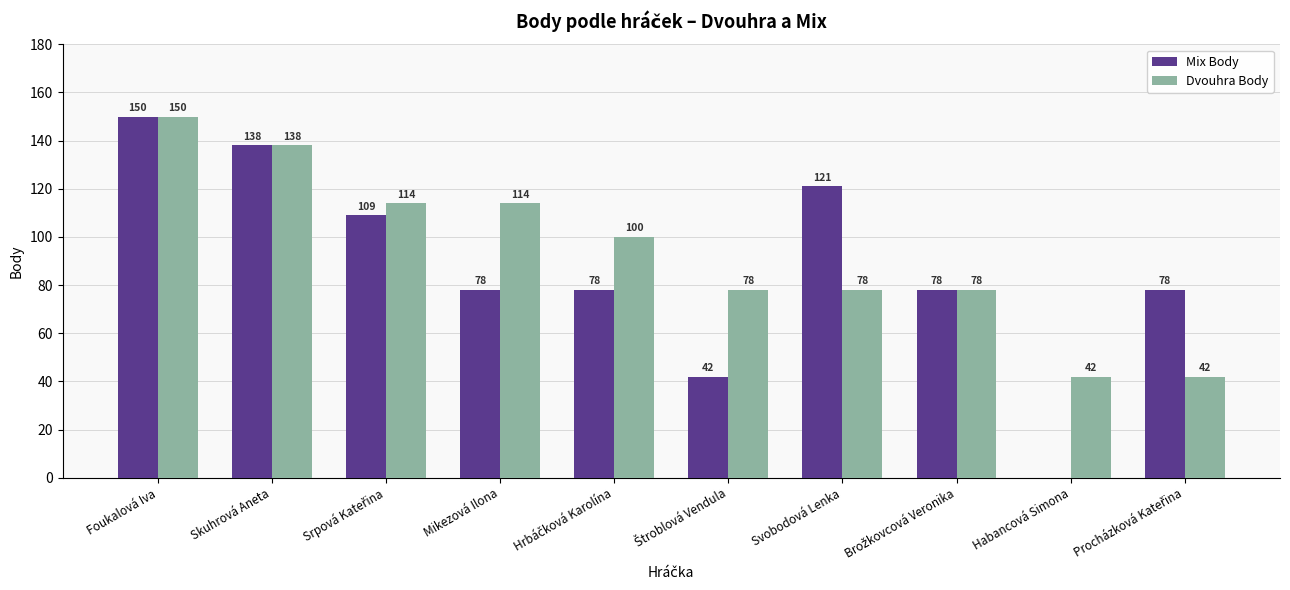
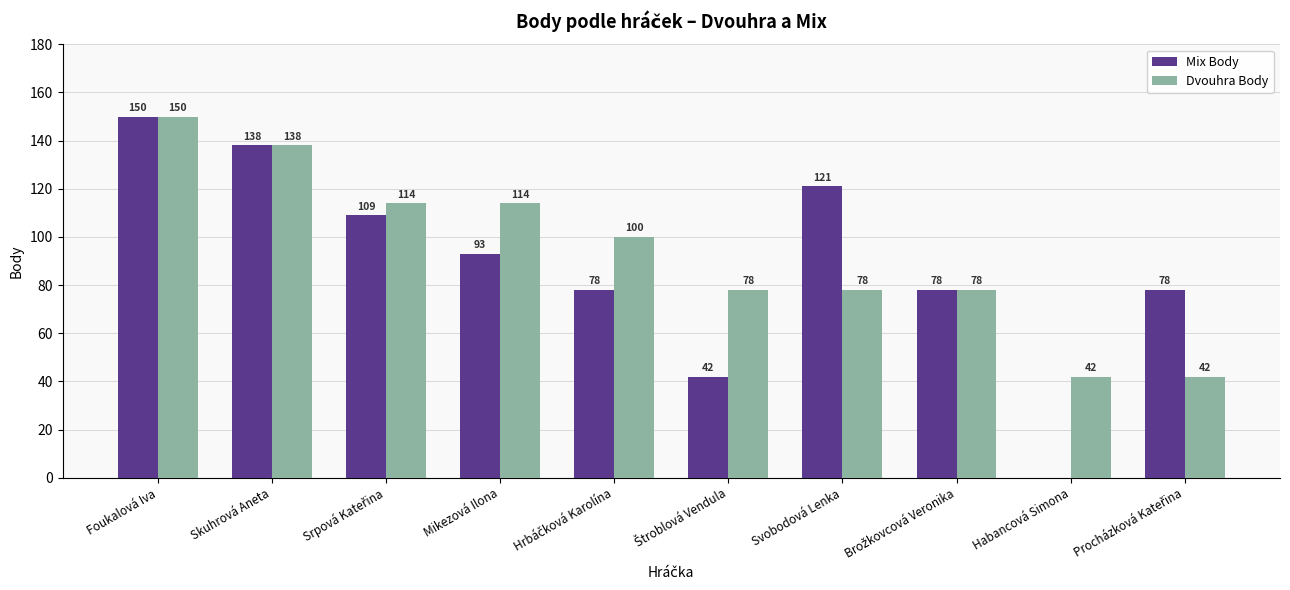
Mix Body, Mikezová Ilona: 78 -> 93
